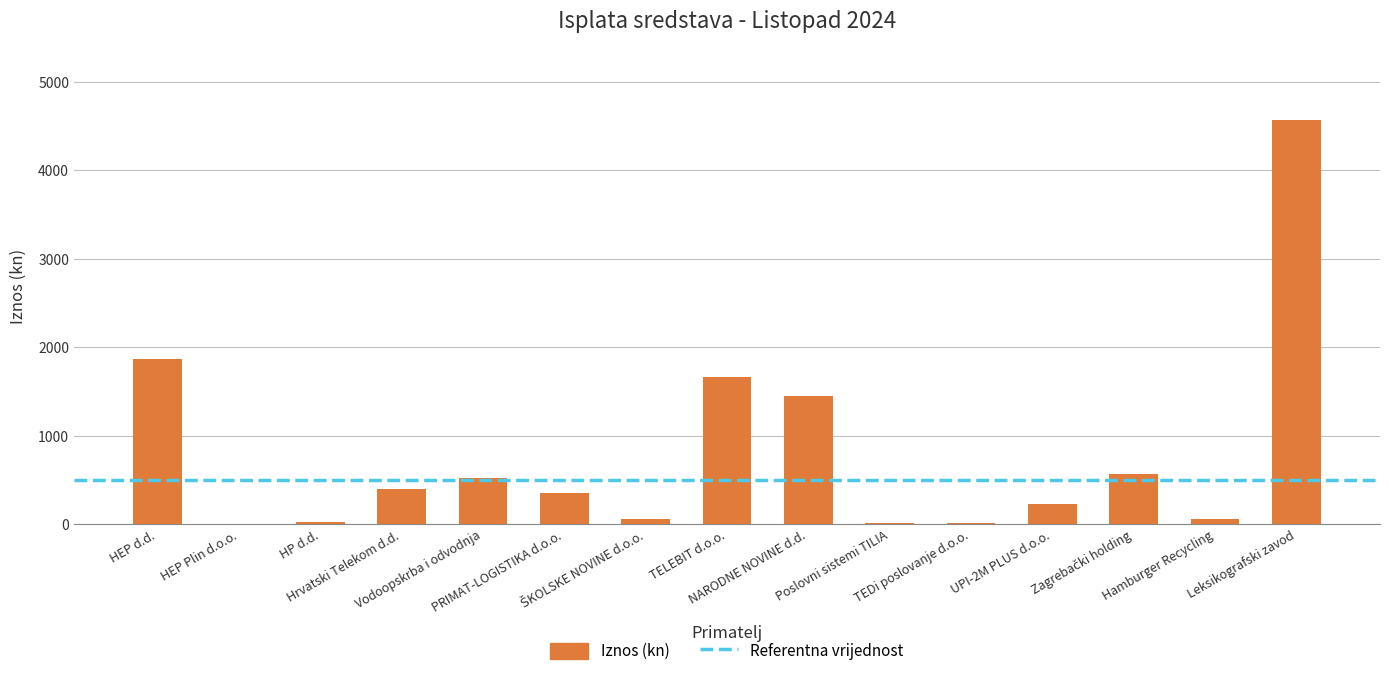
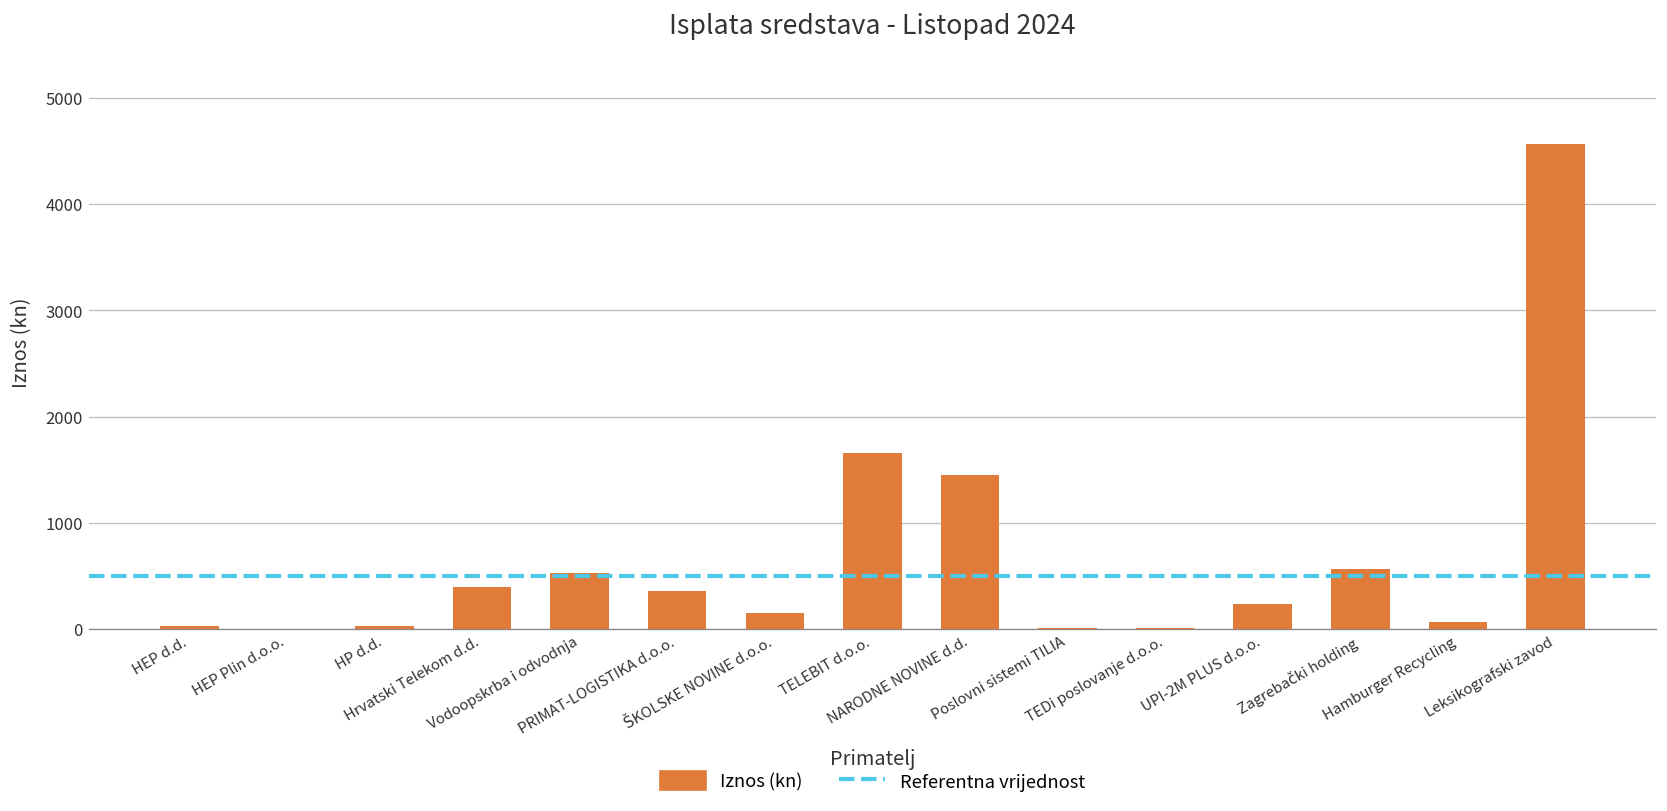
HEP d.d.: 1900 -> 0
ŠKOLSKE NOVINE d.o.o.: 100 -> 200
